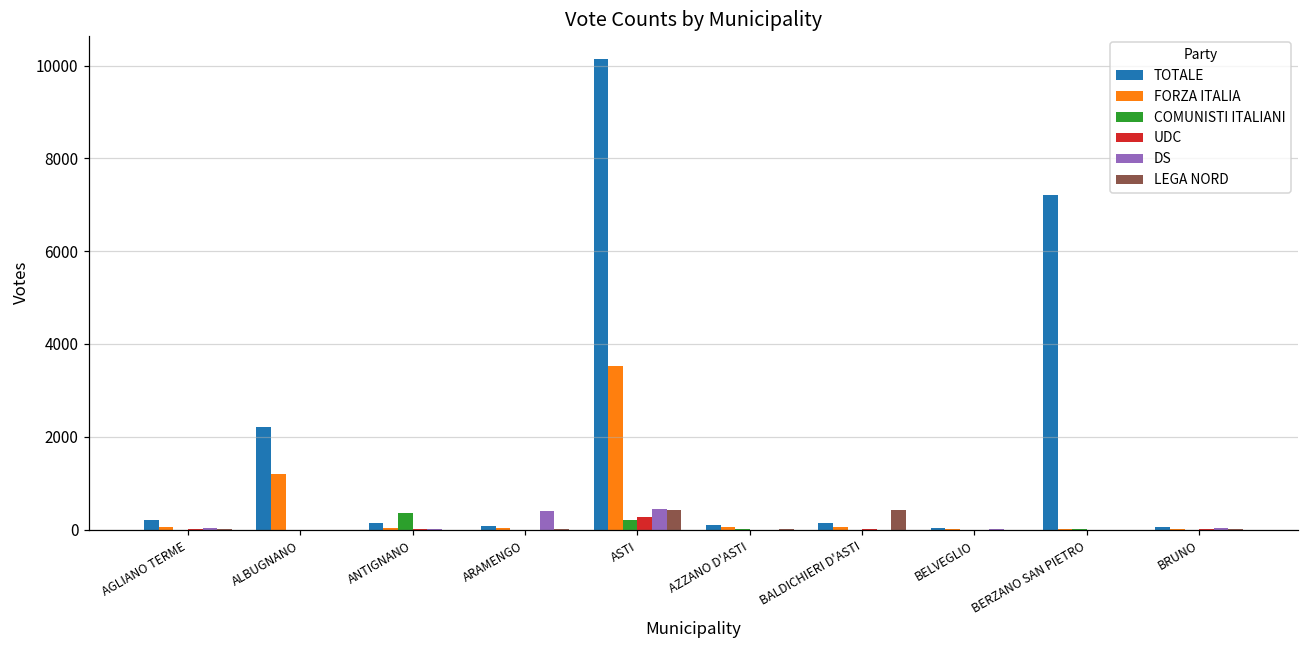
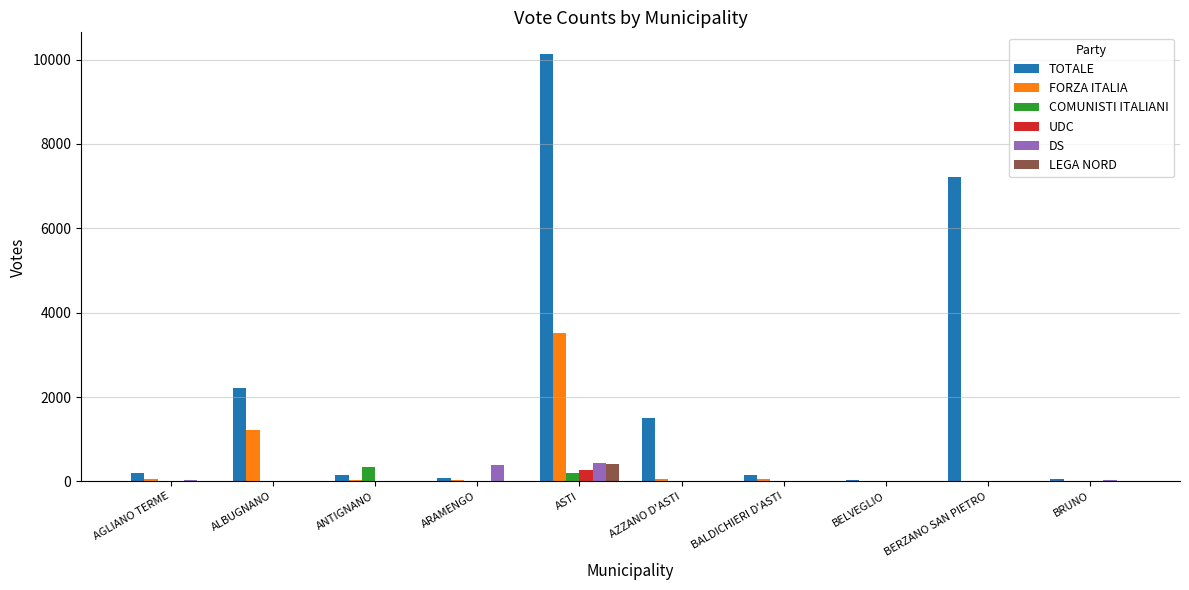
TOTALE, AZZANO D'ASTI: 100 -> 1500
LEGA NORD, BALDICHIERI D'ASTI: 400 -> 0
